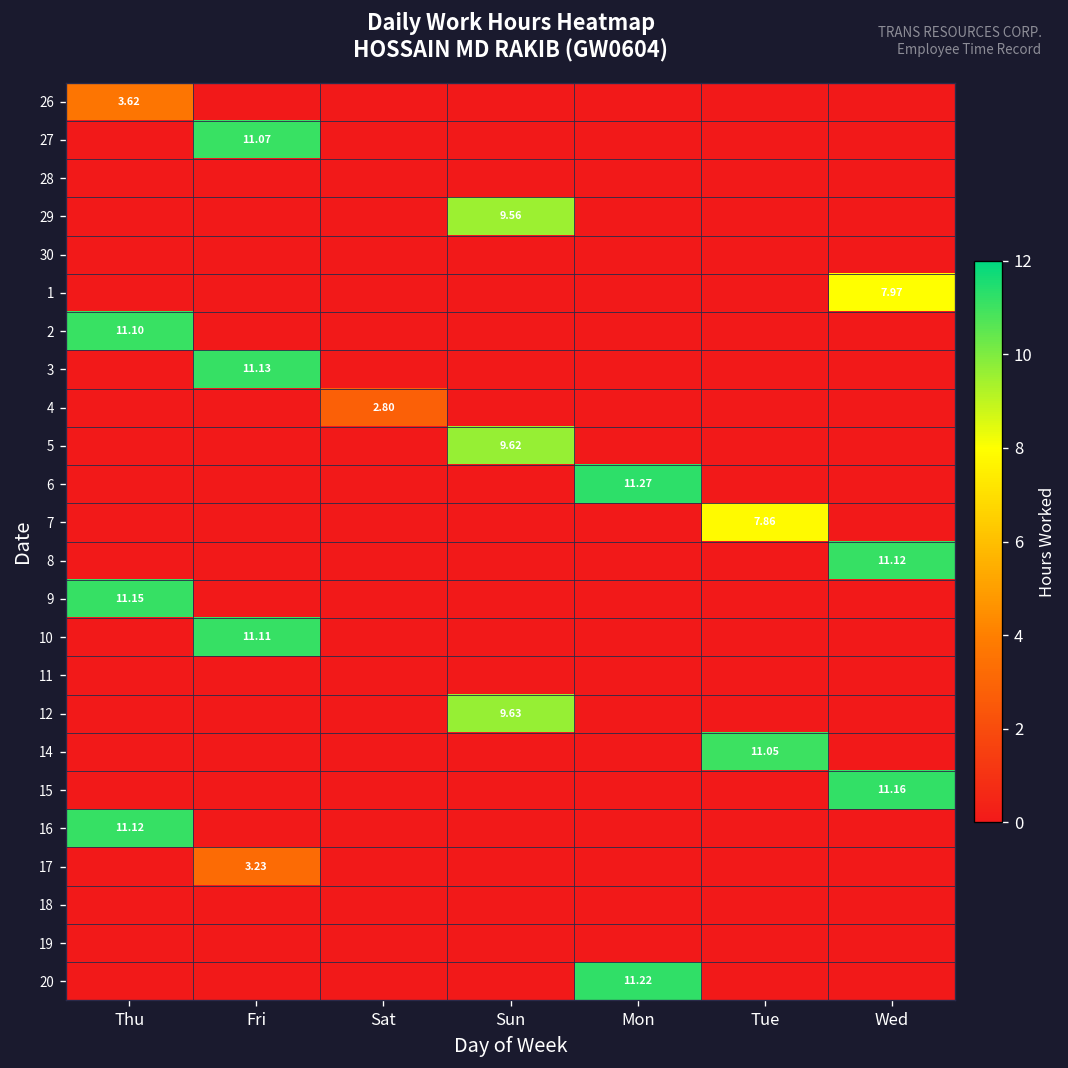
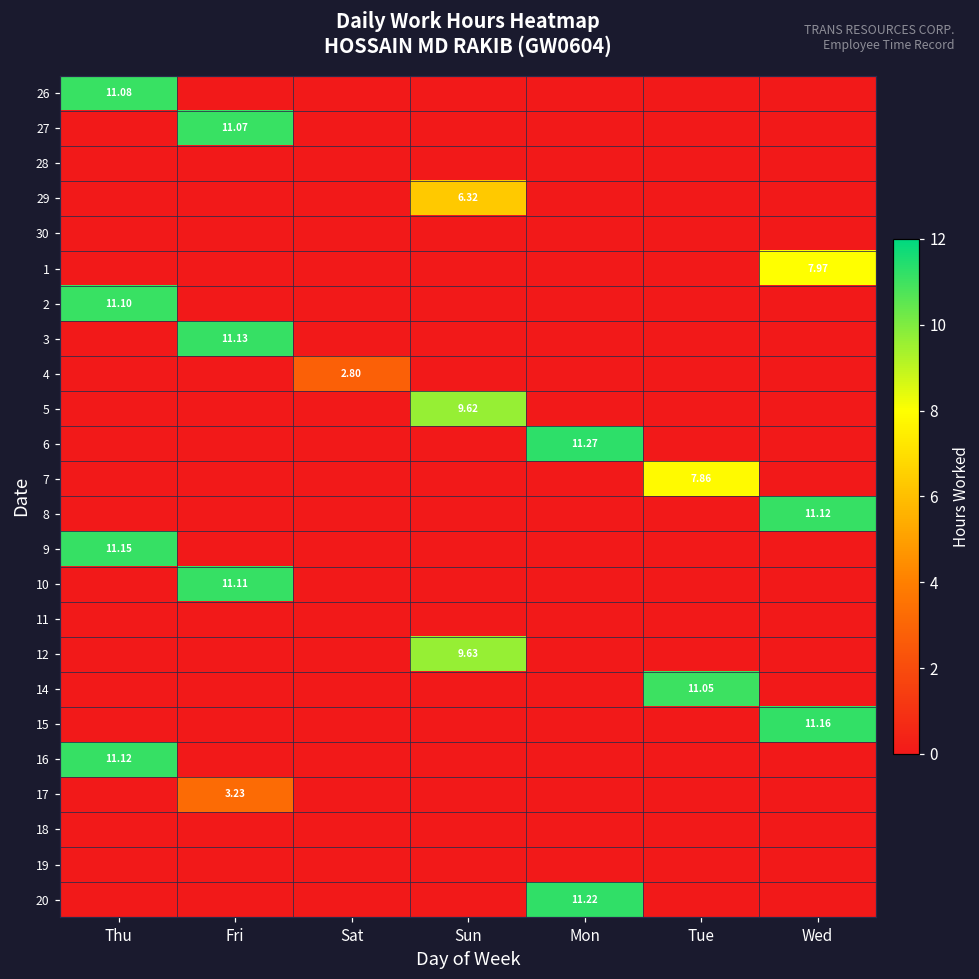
26, Thu: 3.62 -> 11.08
29, Sun: 9.56 -> 6.32
